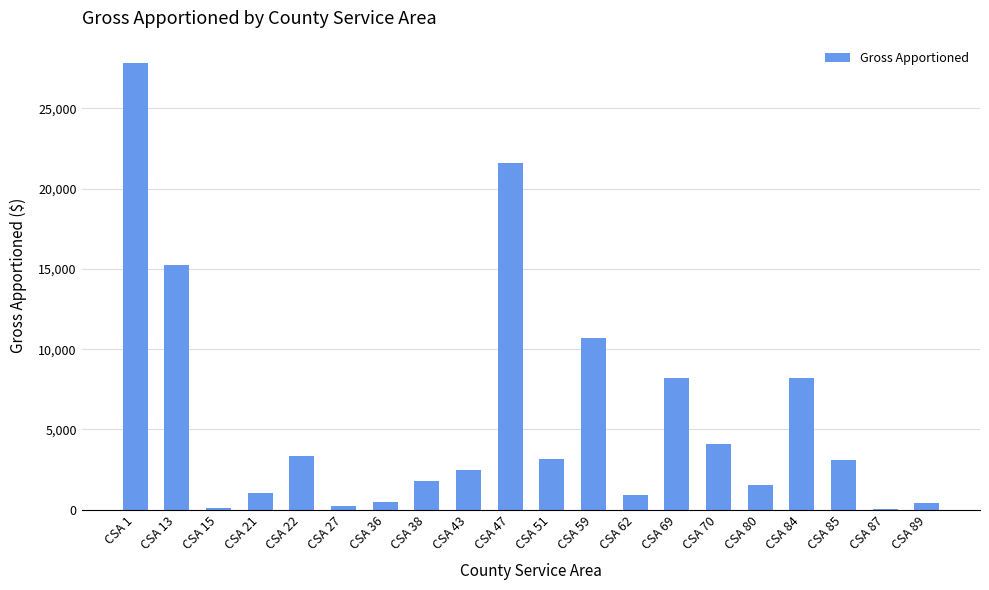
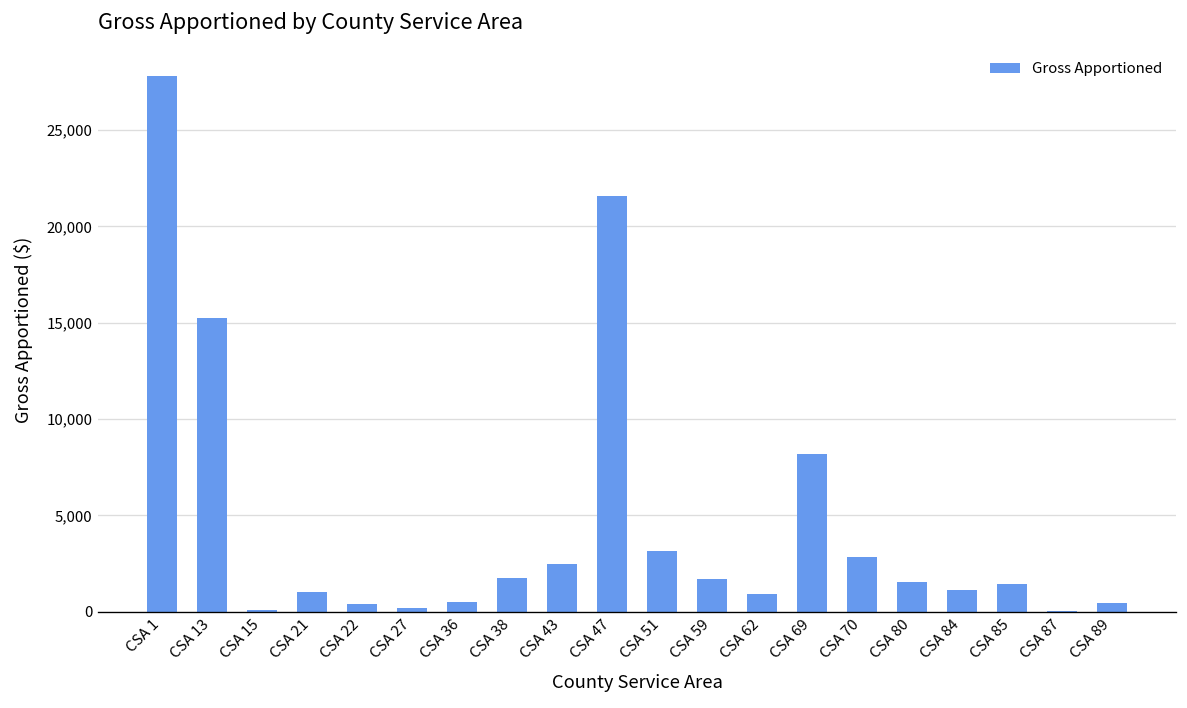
CSA 22: 3,400 -> 400
CSA 59: 10,700 -> 1,700
CSA 70: 4,100 -> 2,800
CSA 84: 8,200 -> 1,100
CSA 85: 3,100 -> 1,400
